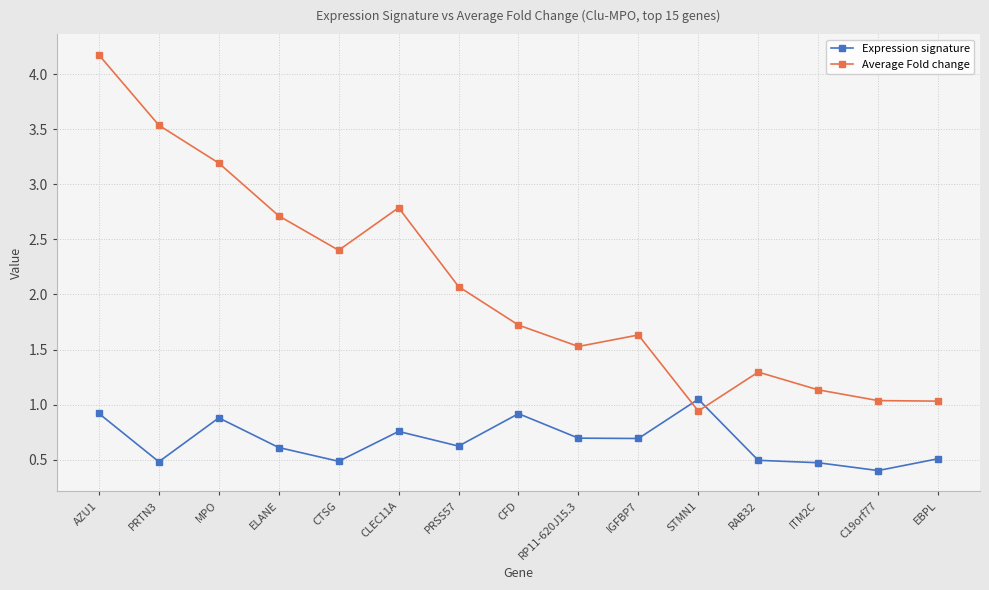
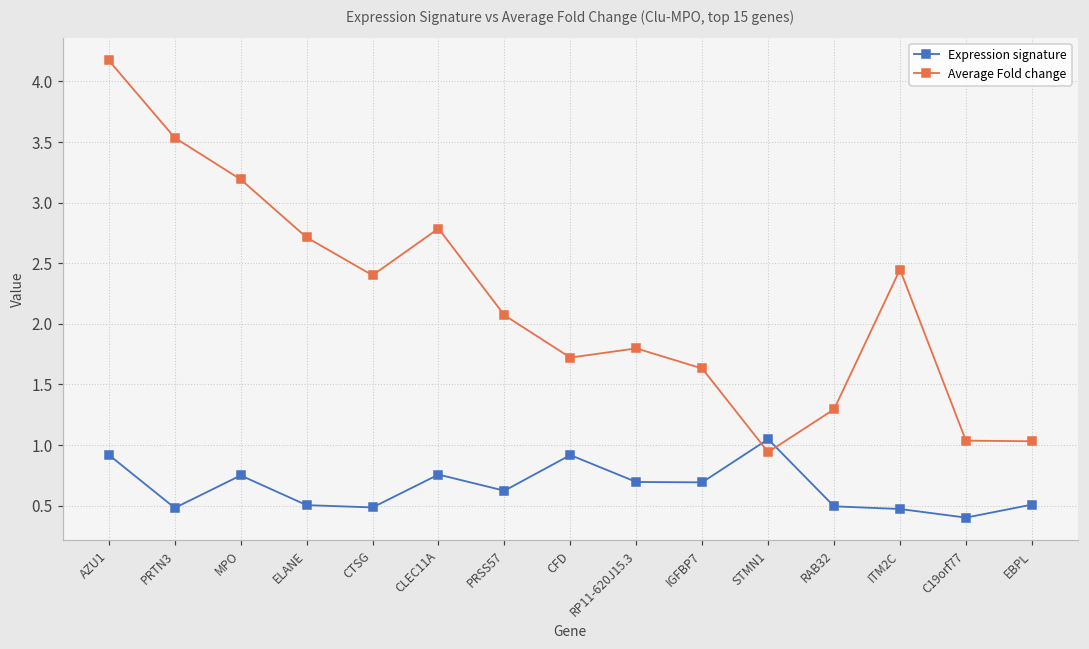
Expression signature, MPO: 0.88 -> 0.75
Expression signature, ELANE: 0.61 -> 0.51
Average Fold change, RP11-620J15.3: 1.53 -> 1.80
Average Fold change, ITM2C: 1.13 -> 2.45
